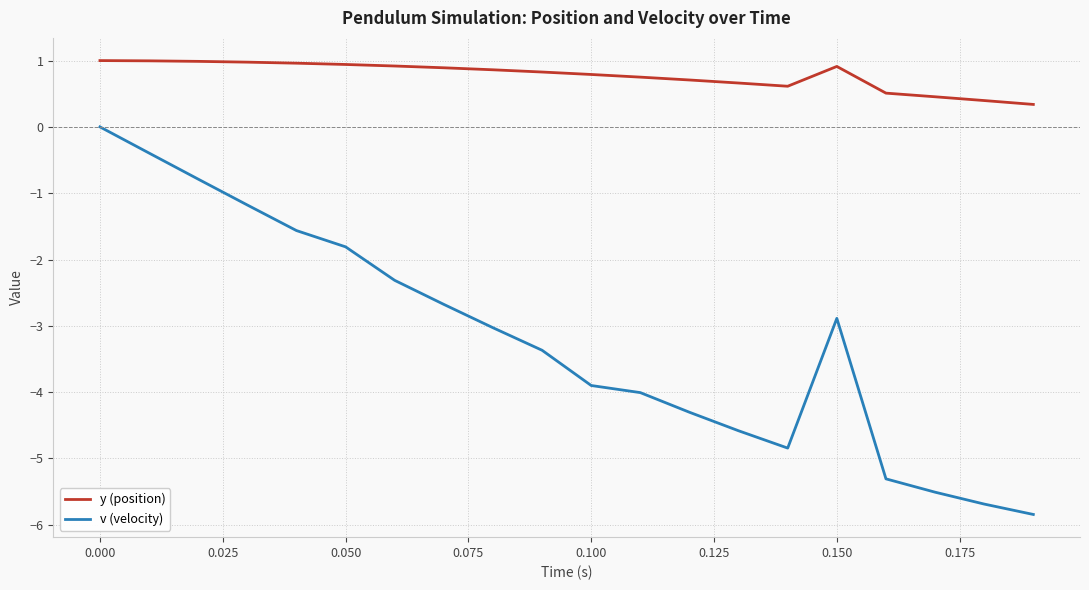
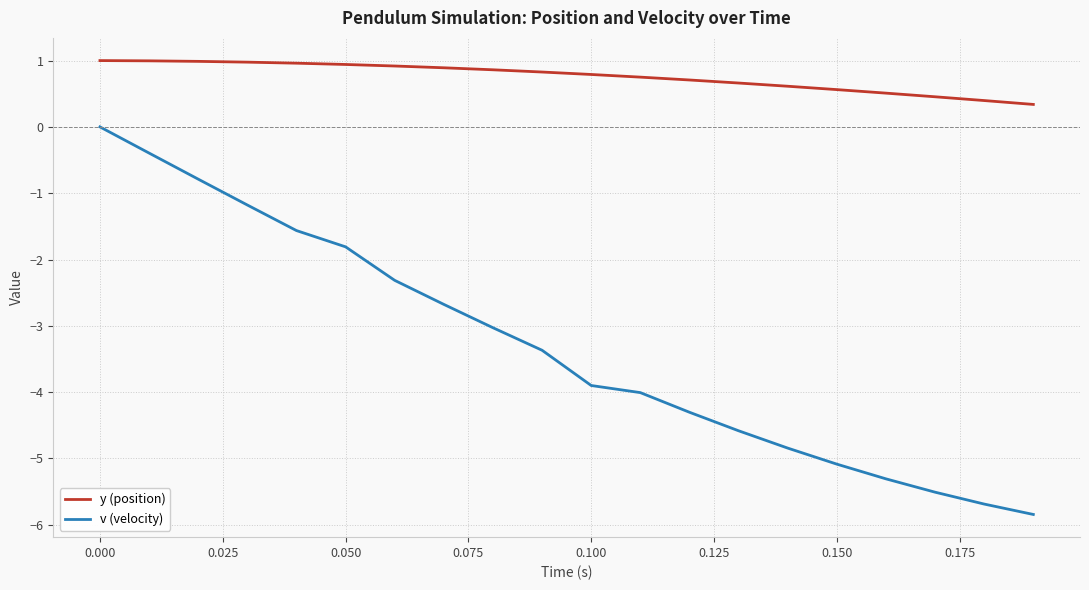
y (position), 0.150: 0.9 -> 0.6
v (velocity), 0.150: -2.9 -> -5.1
